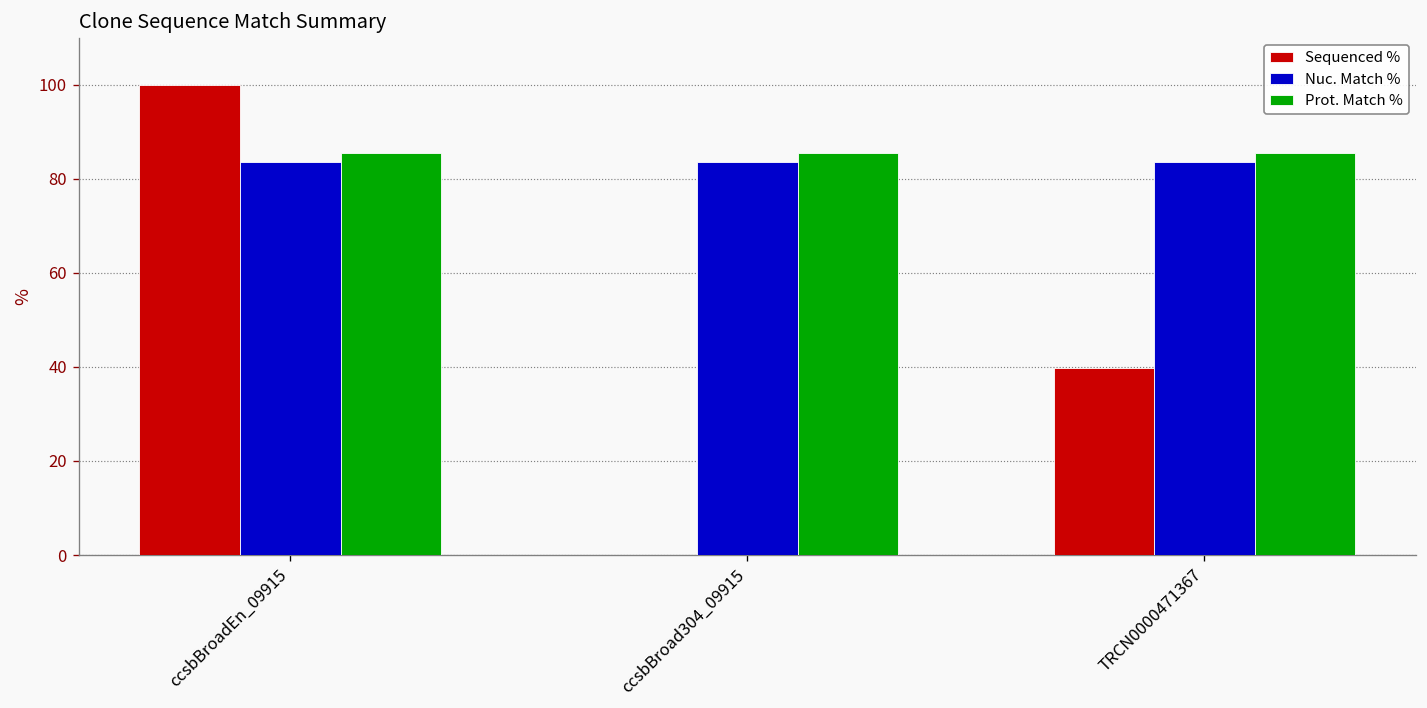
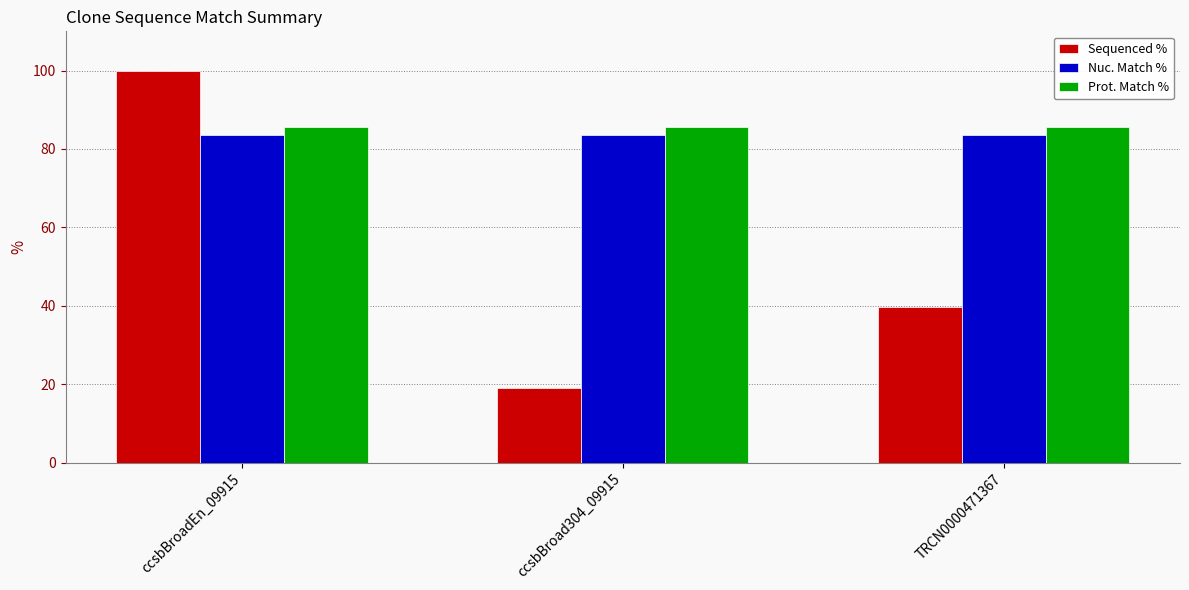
Sequenced %, ccsbBroad304_09915: 0 -> 19
